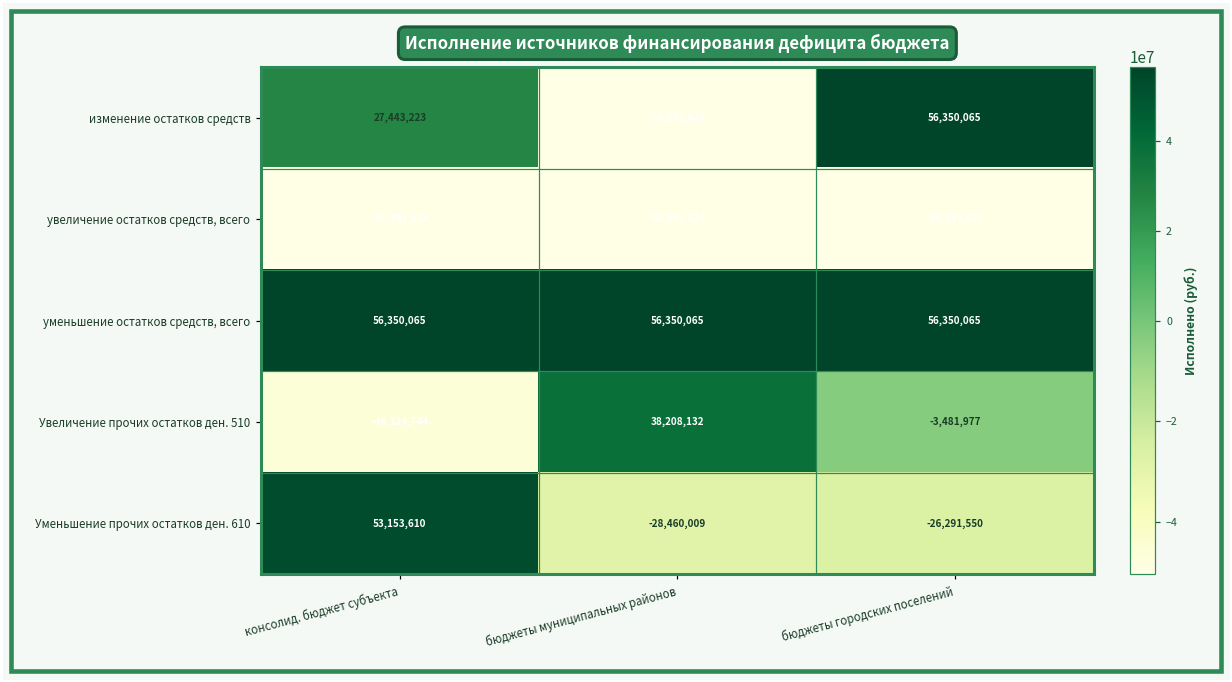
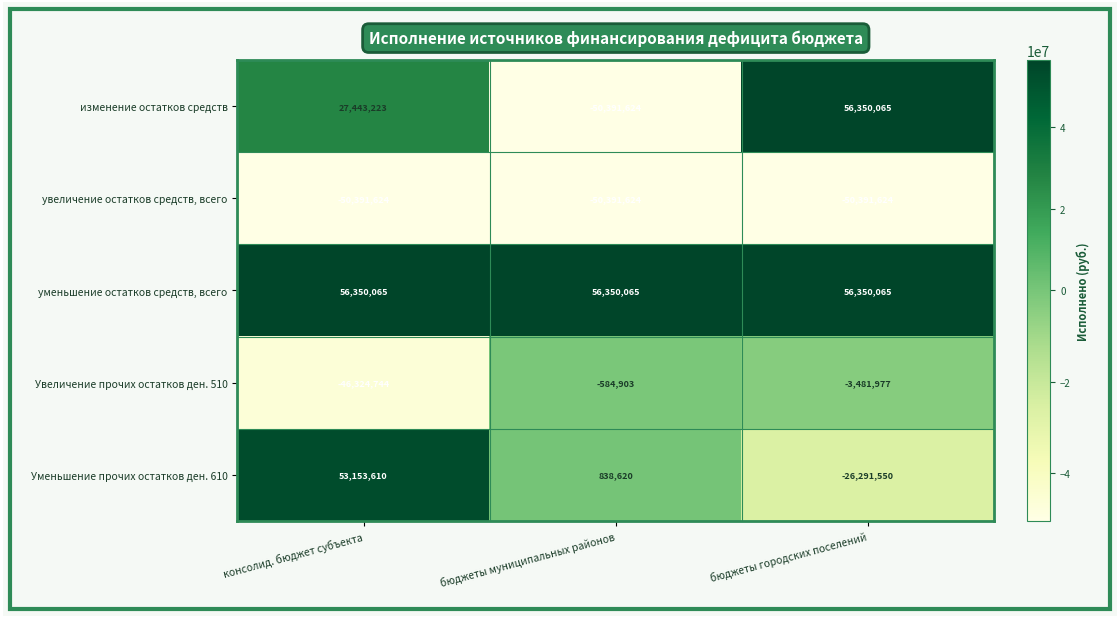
Увеличение прочих остатков ден. 510, бюджеты муниципальных районов: 38,208,132 -> -584,903
Уменьшение прочих остатков ден. 610, бюджеты муниципальных районов: -28,460,009 -> 838,620
